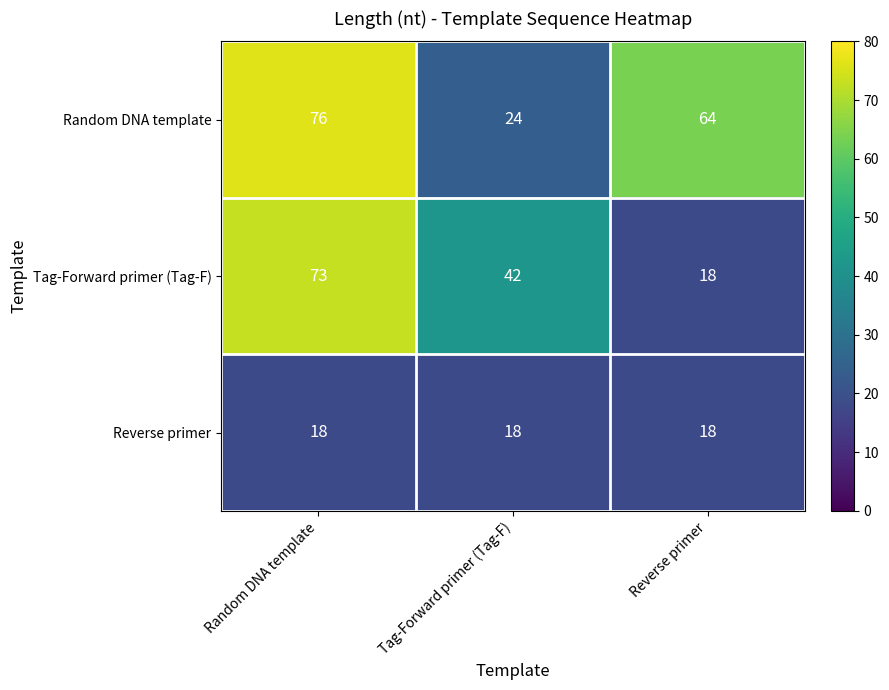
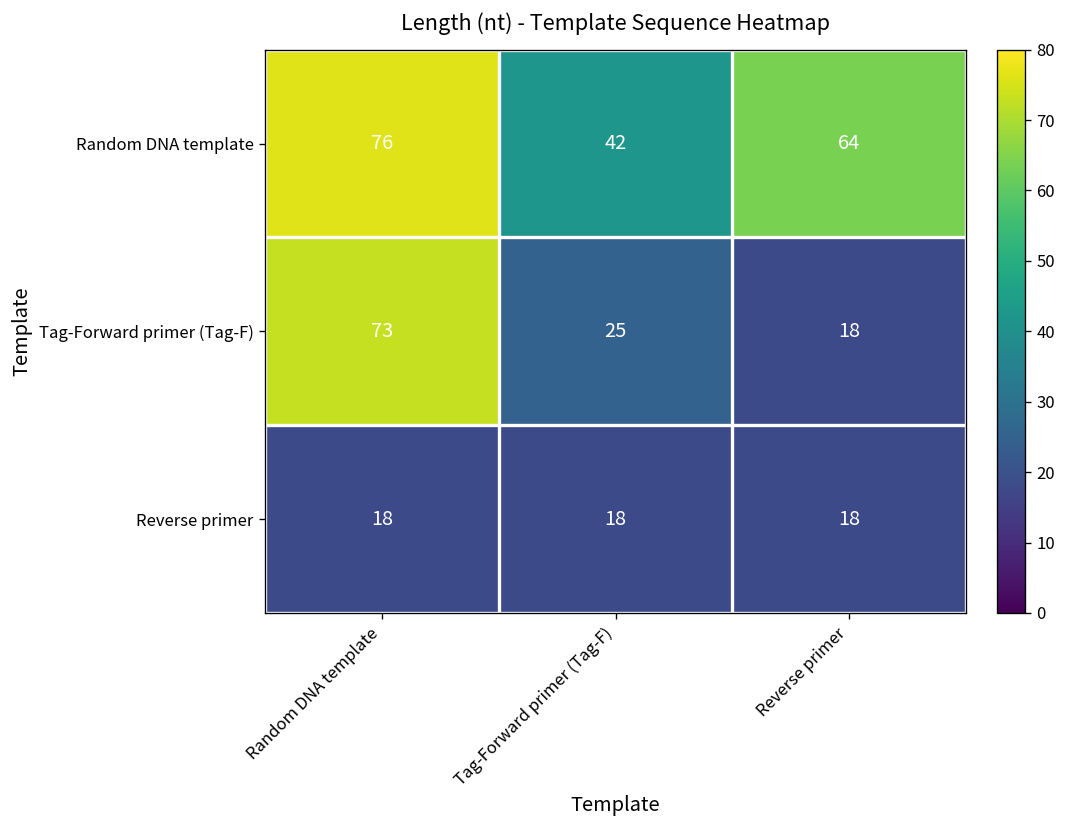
Random DNA template, Tag-Forward primer (Tag-F): 24 -> 42
Tag-Forward primer (Tag-F), Tag-Forward primer (Tag-F): 42 -> 25
